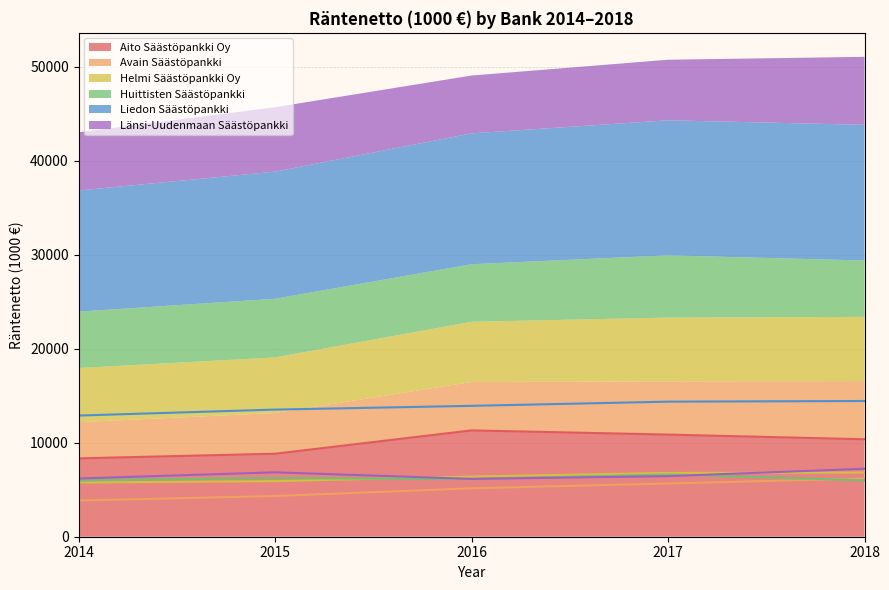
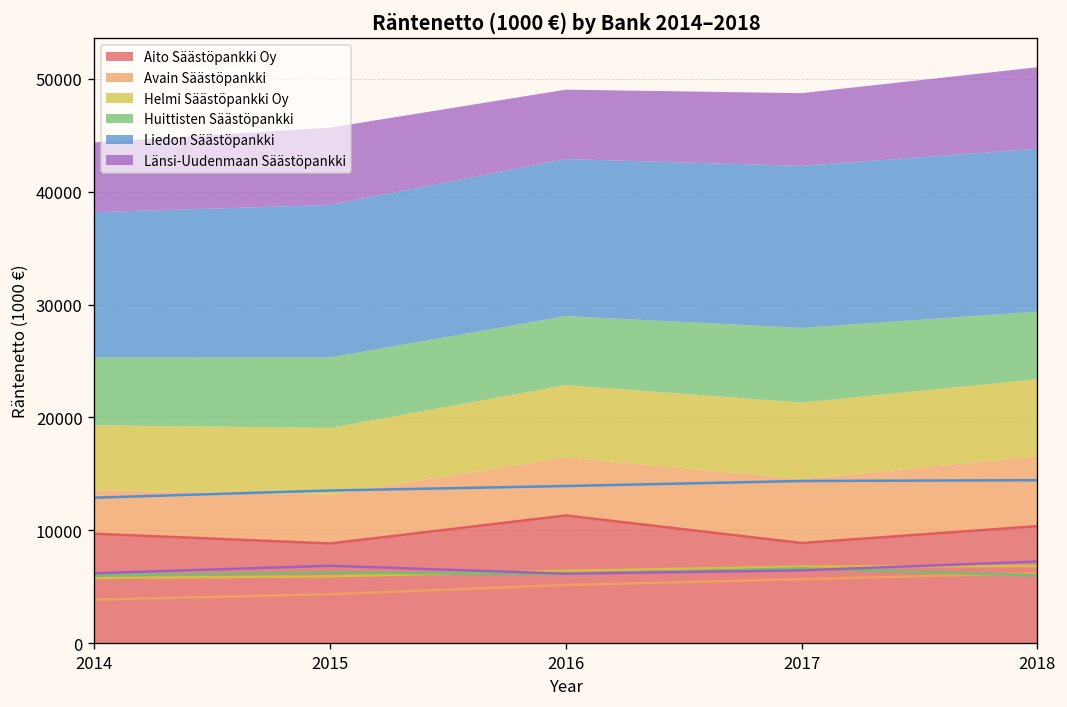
Aito Säästöpankki Oy, 2014: 8000 -> 10000
Aito Säästöpankki Oy, 2017: 11000 -> 9000
